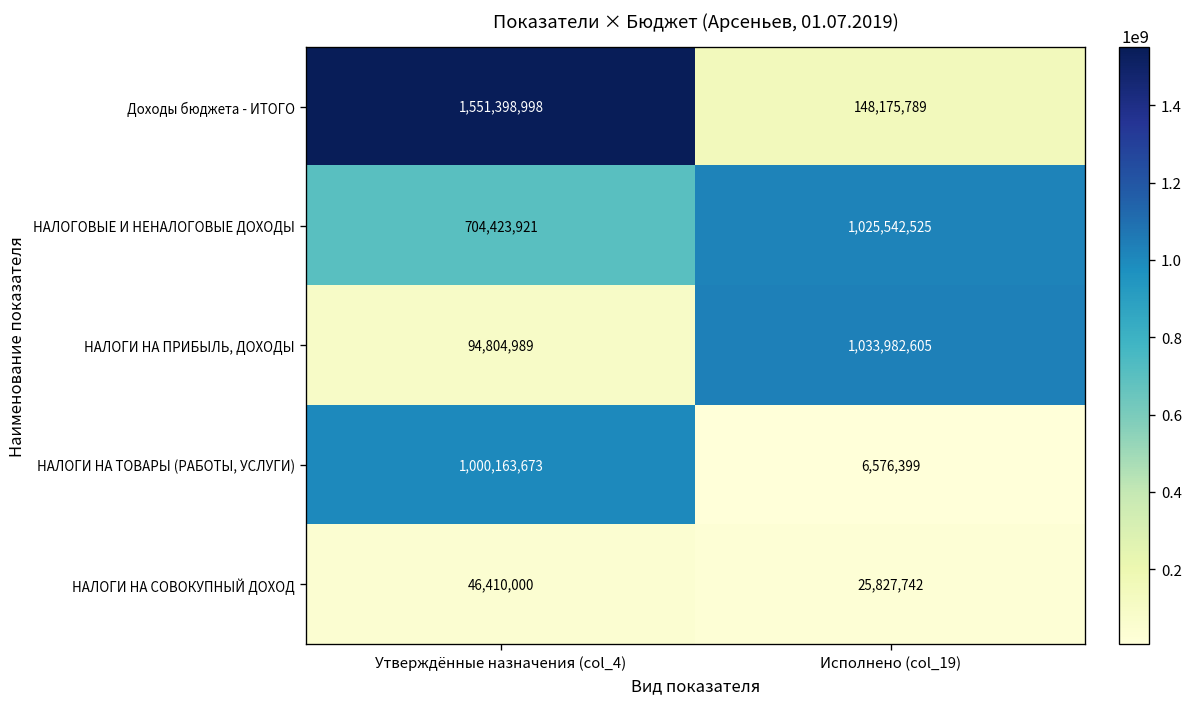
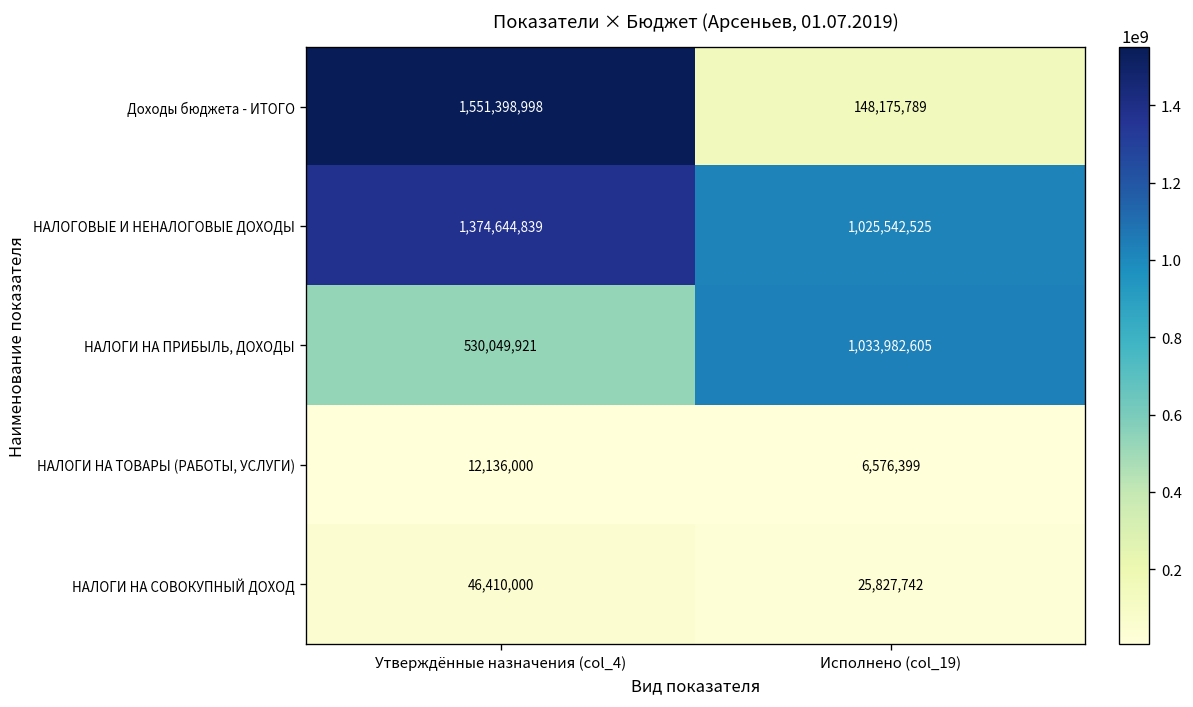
НАЛОГОВЫЕ И НЕНАЛОГОВЫЕ ДОХОДЫ, Утверждённые назначения (col_4): 704,423,921 -> 1,374,644,839
НАЛОГИ НА ПРИБЫЛЬ, ДОХОДЫ, Утверждённые назначения (col_4): 94,804,989 -> 530,049,921
НАЛОГИ НА ТОВАРЫ (РАБОТЫ, УСЛУГИ), Утверждённые назначения (col_4): 1,000,163,673 -> 12,136,000
